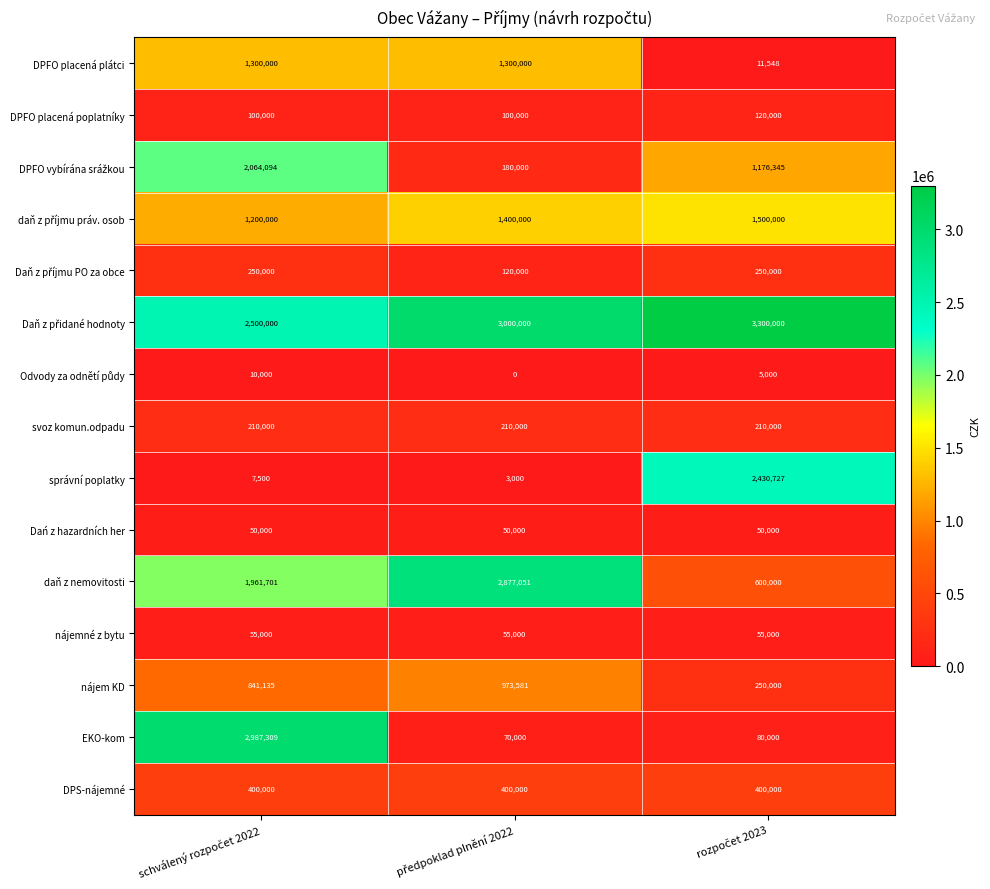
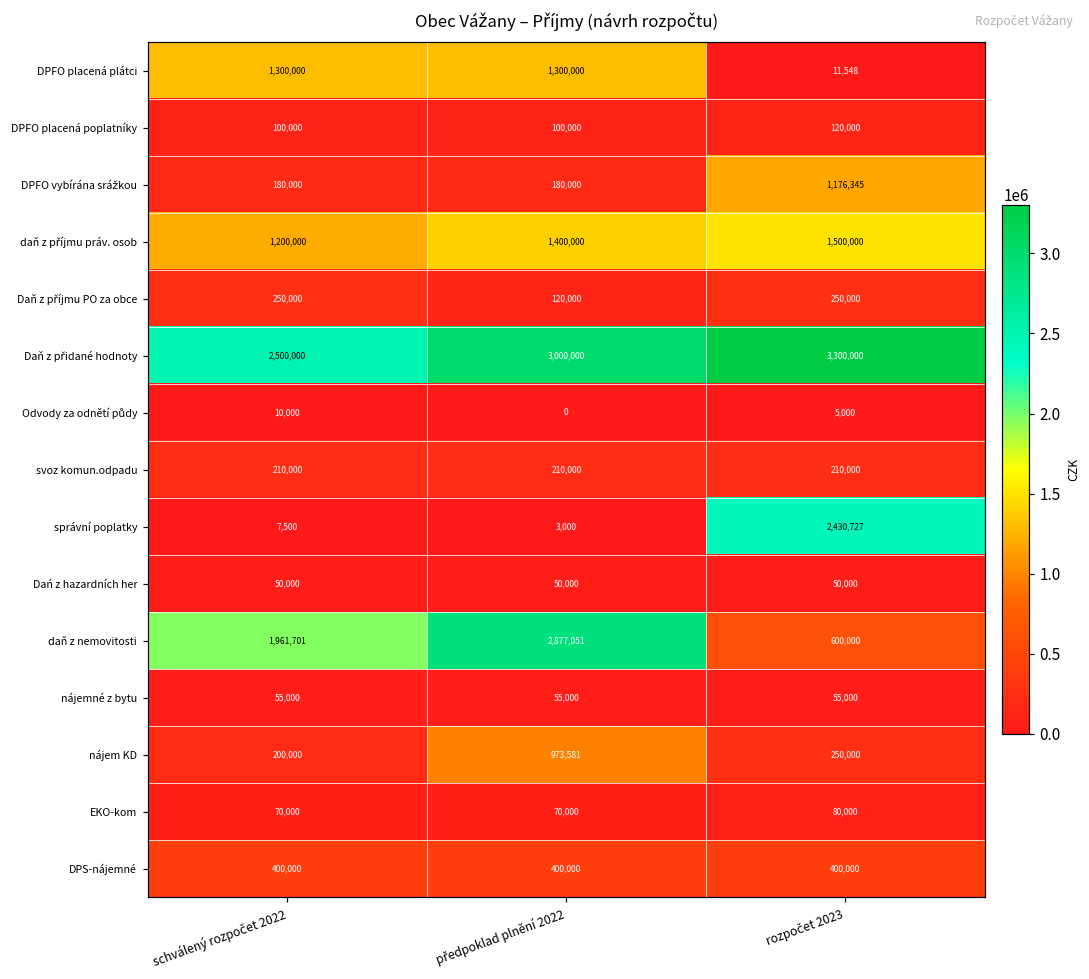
DPFO vybírána srážkou, schválený rozpočet 2022: 2,064,094 -> 180,000
nájem KD, schválený rozpočet 2022: 841,135 -> 200,000
EKO-kom, schválený rozpočet 2022: 2,987,309 -> 70,000
